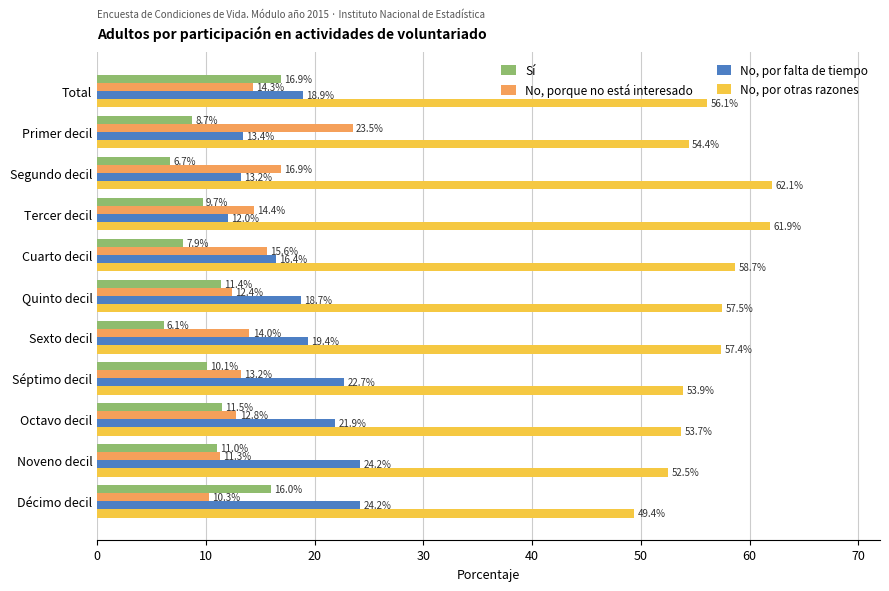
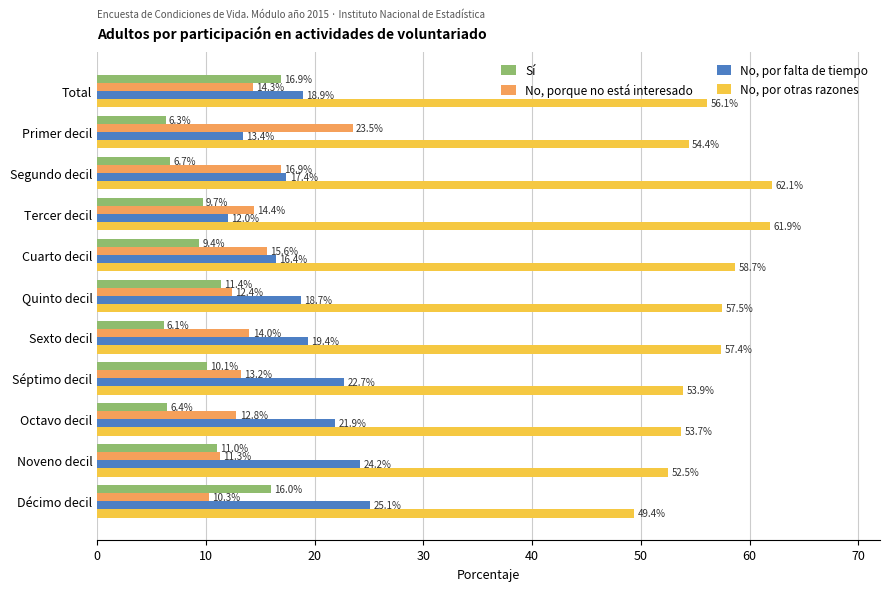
Sí, Primer decil: 8.7% -> 6.3%
No, por falta de tiempo, Segundo decil: 13.2% -> 17.4%
Sí, Cuarto decil: 7.9% -> 9.4%
Sí, Octavo decil: 11.5% -> 6.4%
No, por falta de tiempo, Décimo decil: 24.2% -> 25.1%
